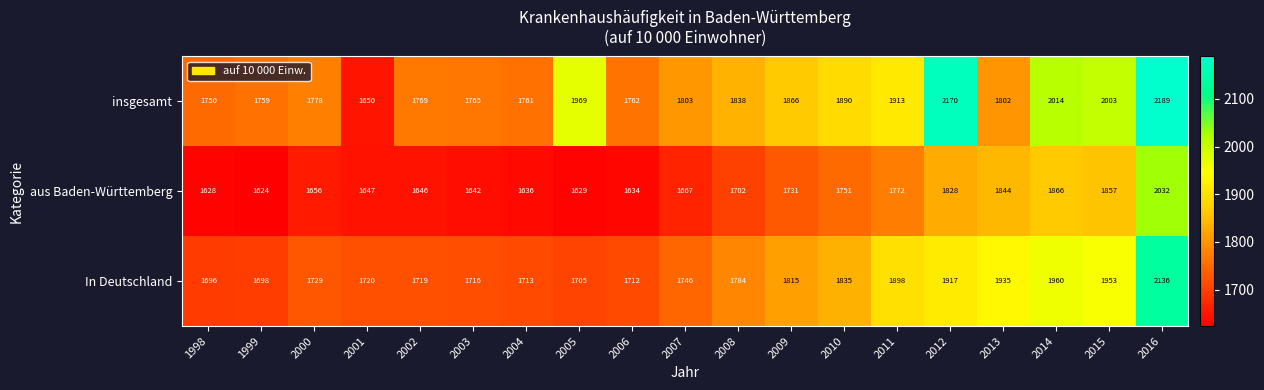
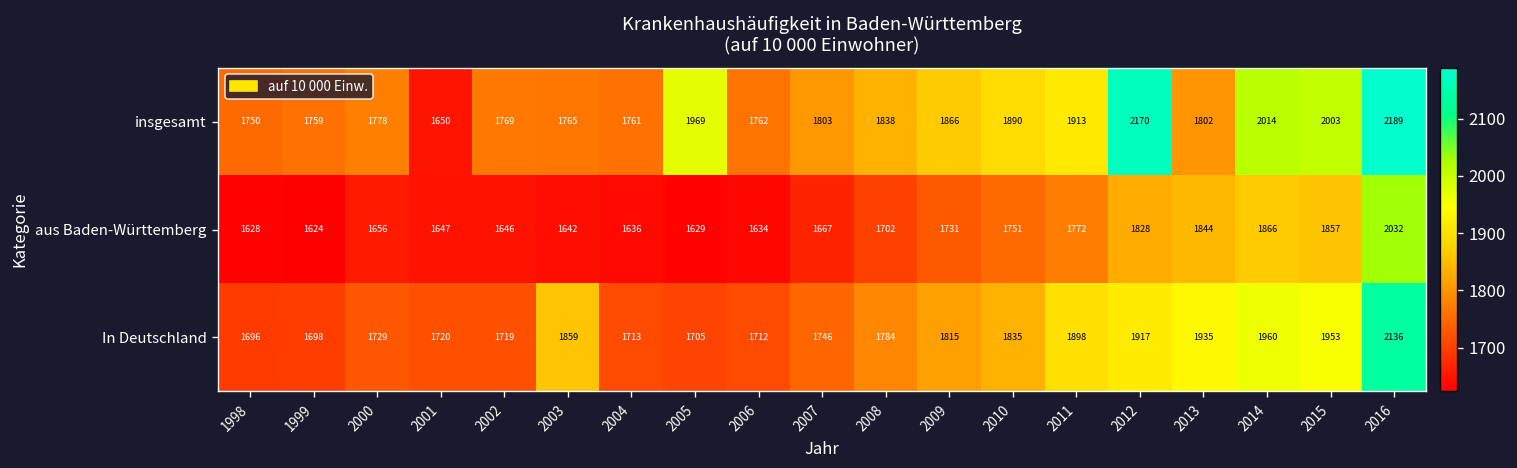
In Deutschland, 2003: 1716 -> 1859
